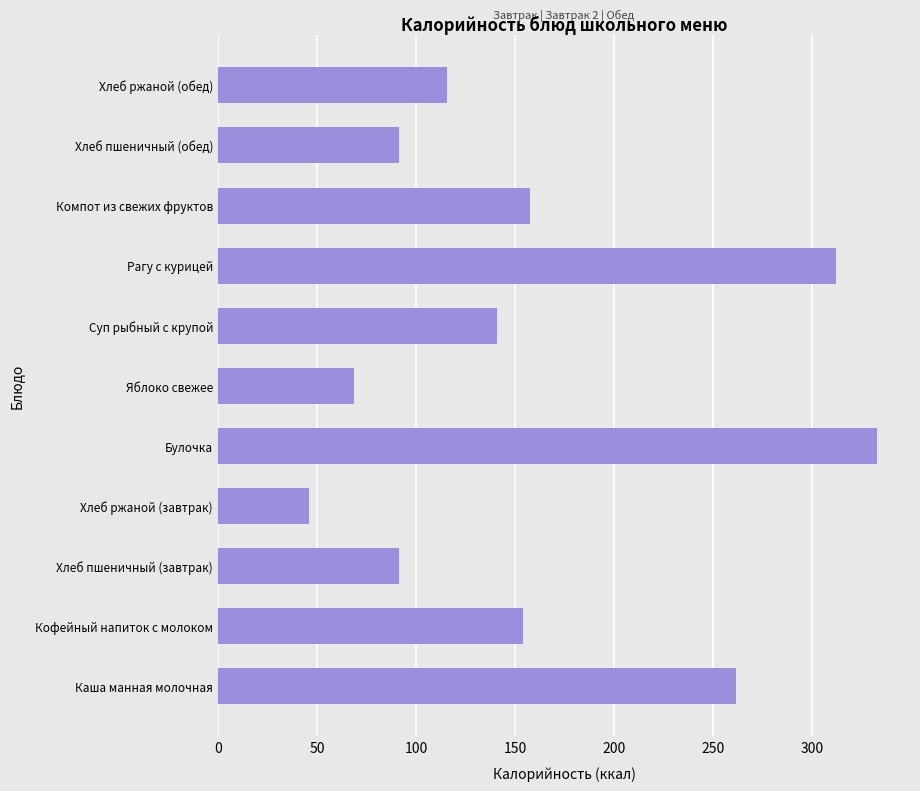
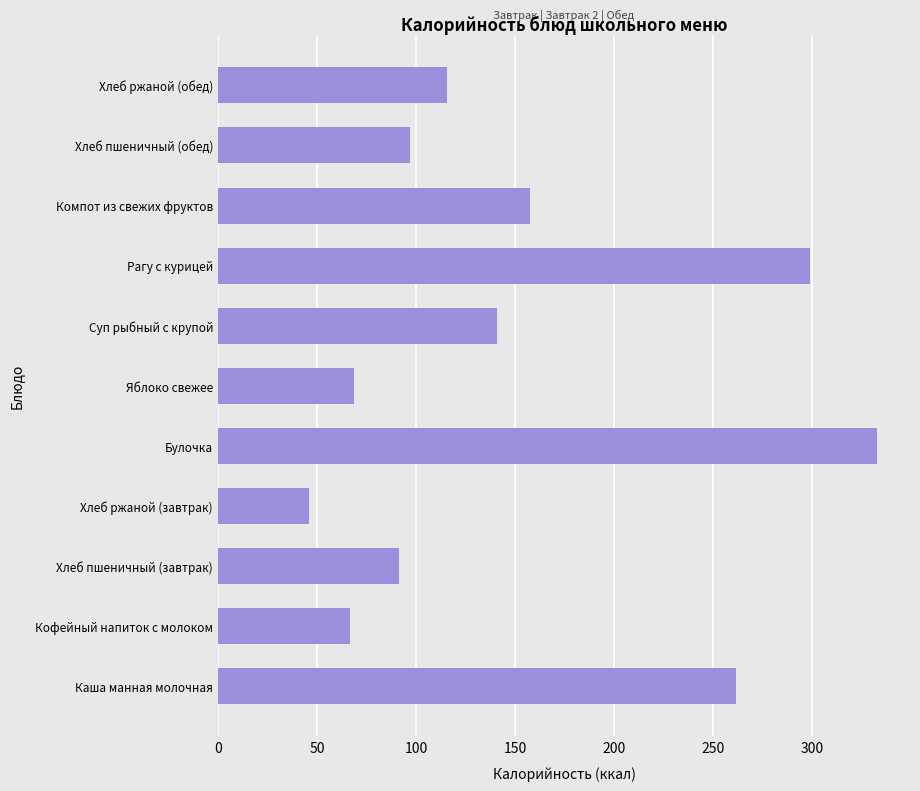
Хлеб пшеничный (обед): 92 -> 97
Рагу с курицей: 312 -> 299
Кофейный напиток с молоком: 154 -> 67
